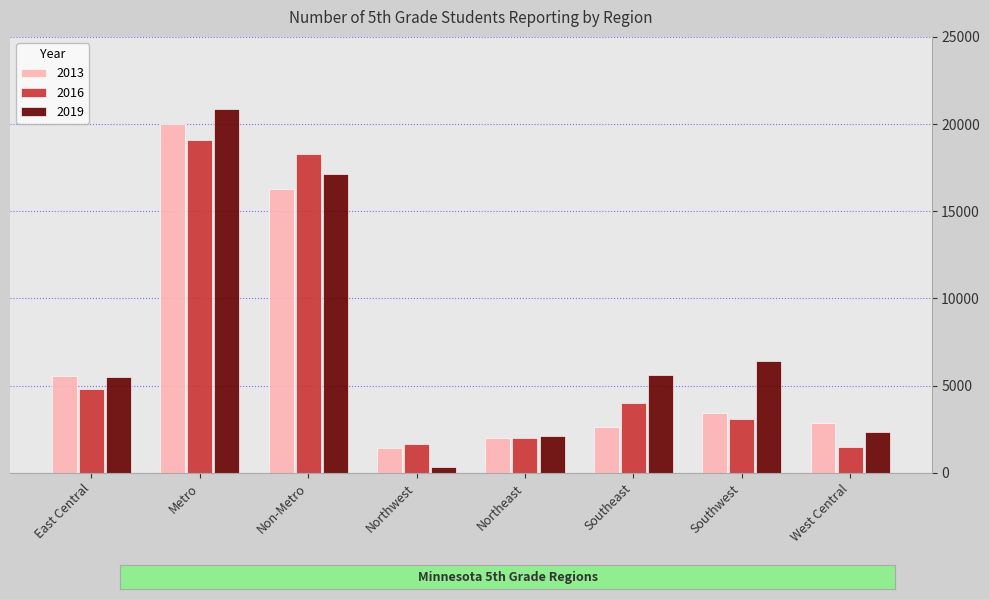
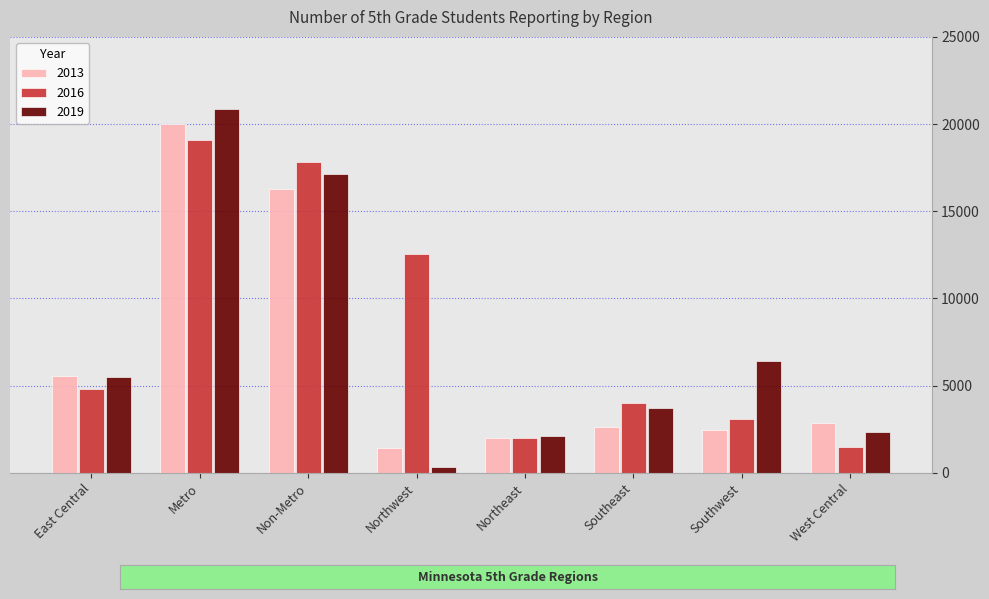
2016, Non-Metro: 18300 -> 17800
2016, Northwest: 1700 -> 12500
2019, Southeast: 5600 -> 3700
2013, Southwest: 3400 -> 2400
